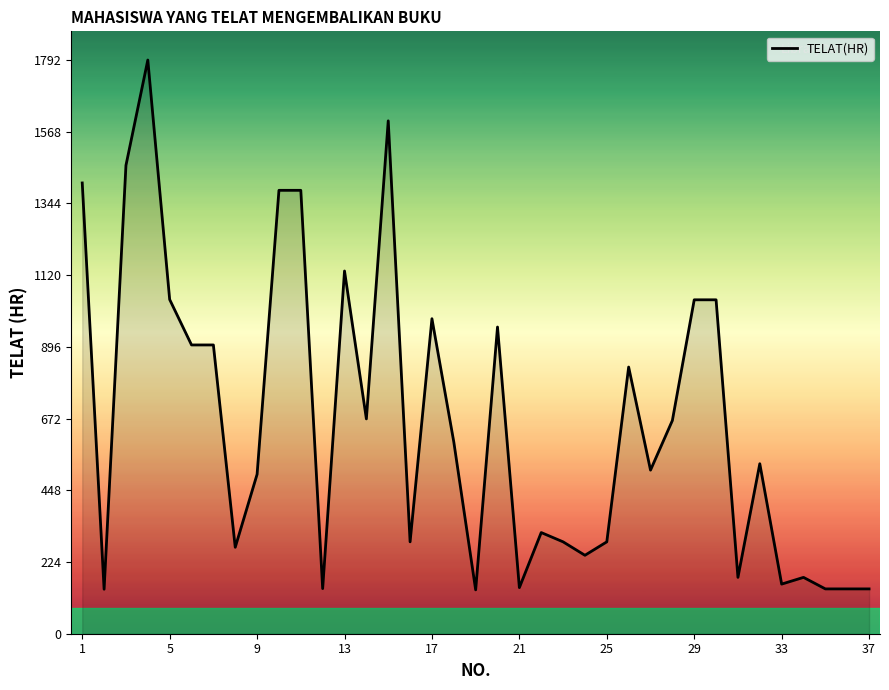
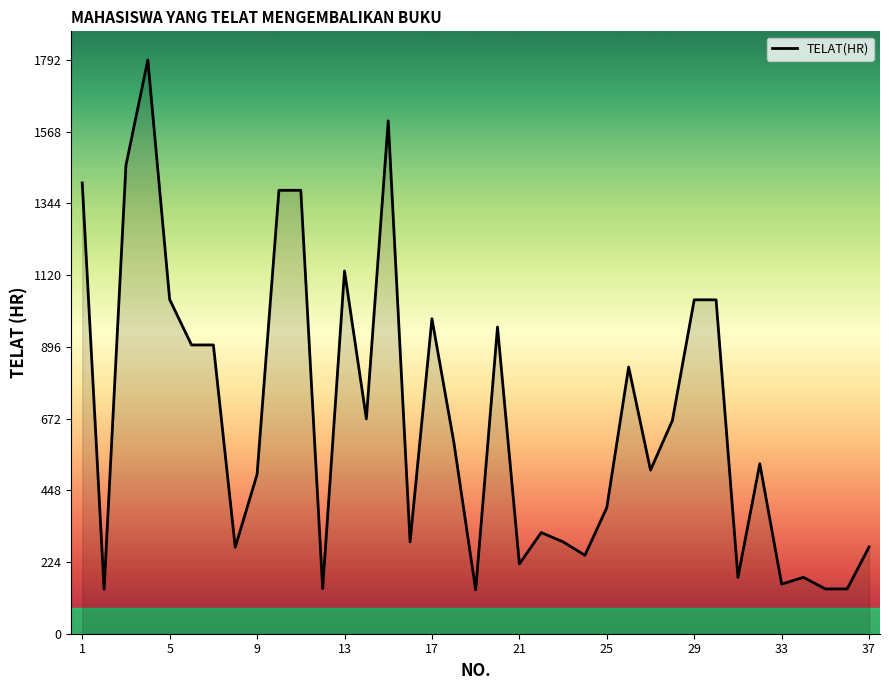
21: 140 -> 220
25: 290 -> 390
37: 140 -> 270
